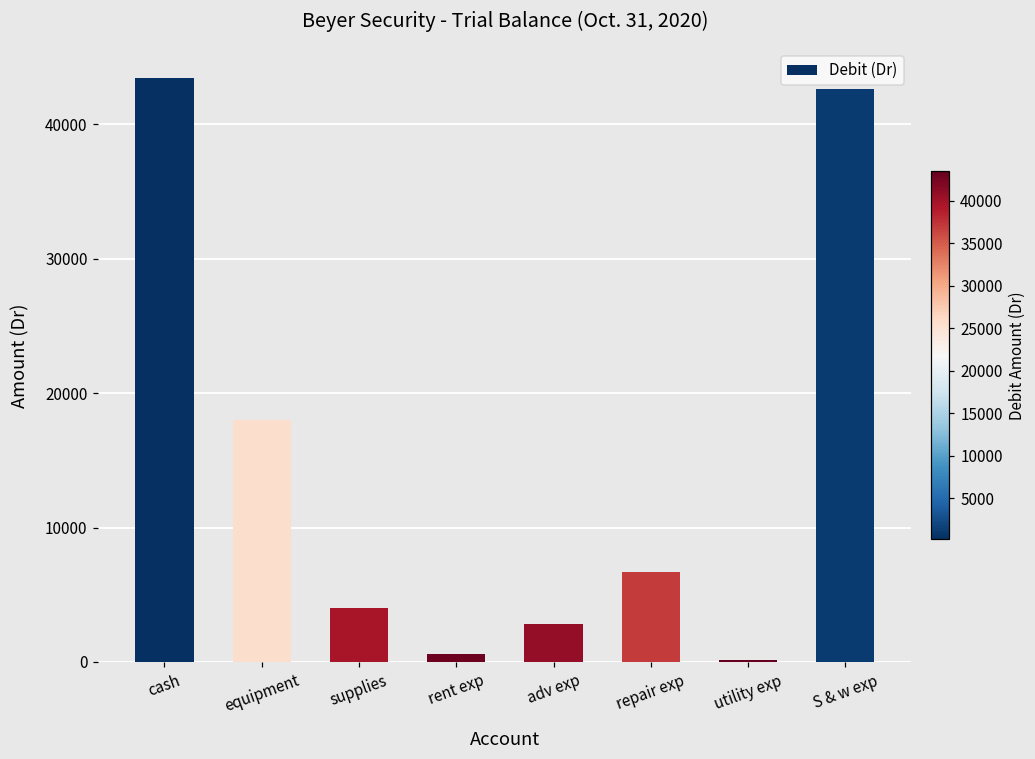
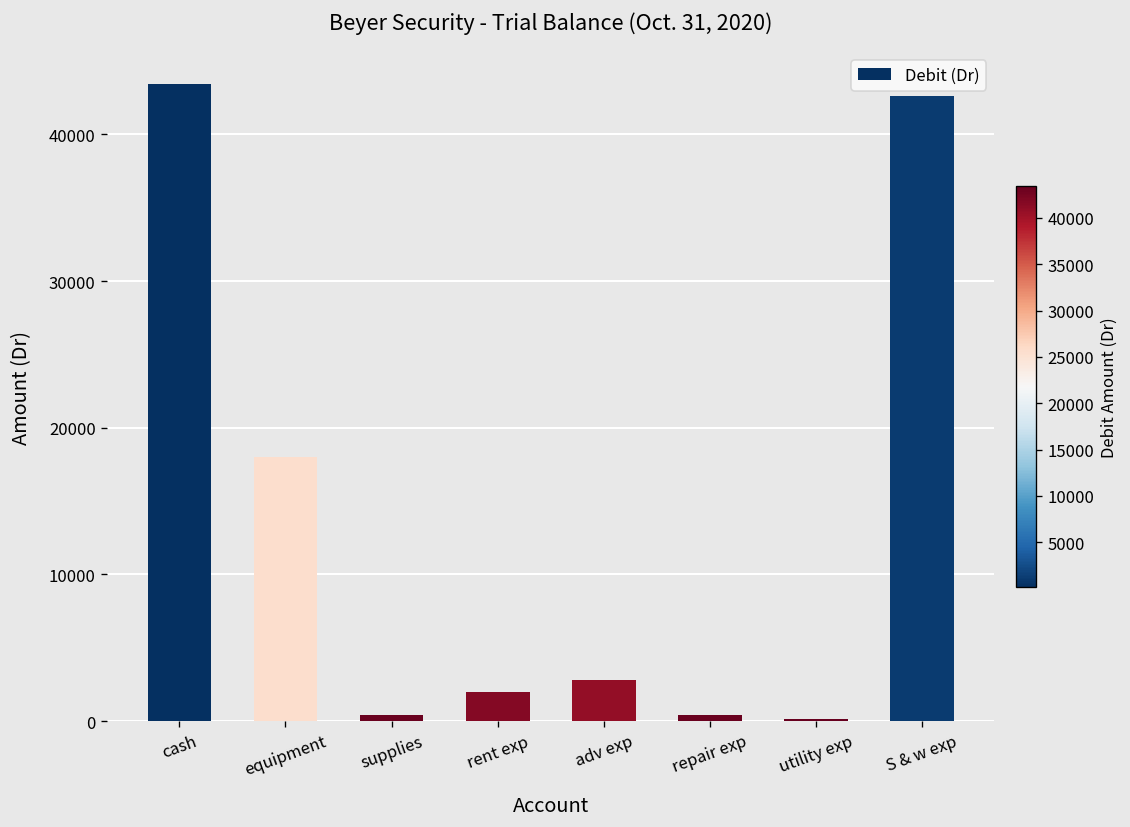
supplies: 4000 -> 400
rent exp: 600 -> 2000
repair exp: 6700 -> 400
